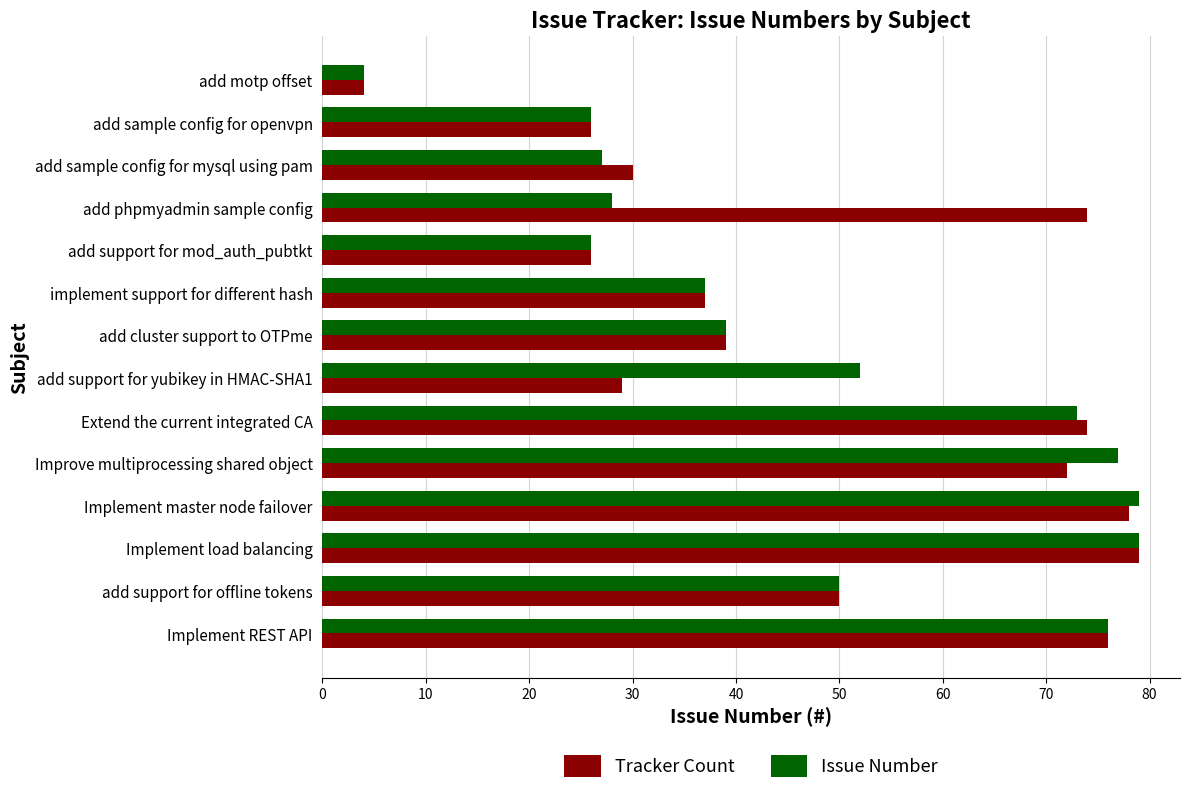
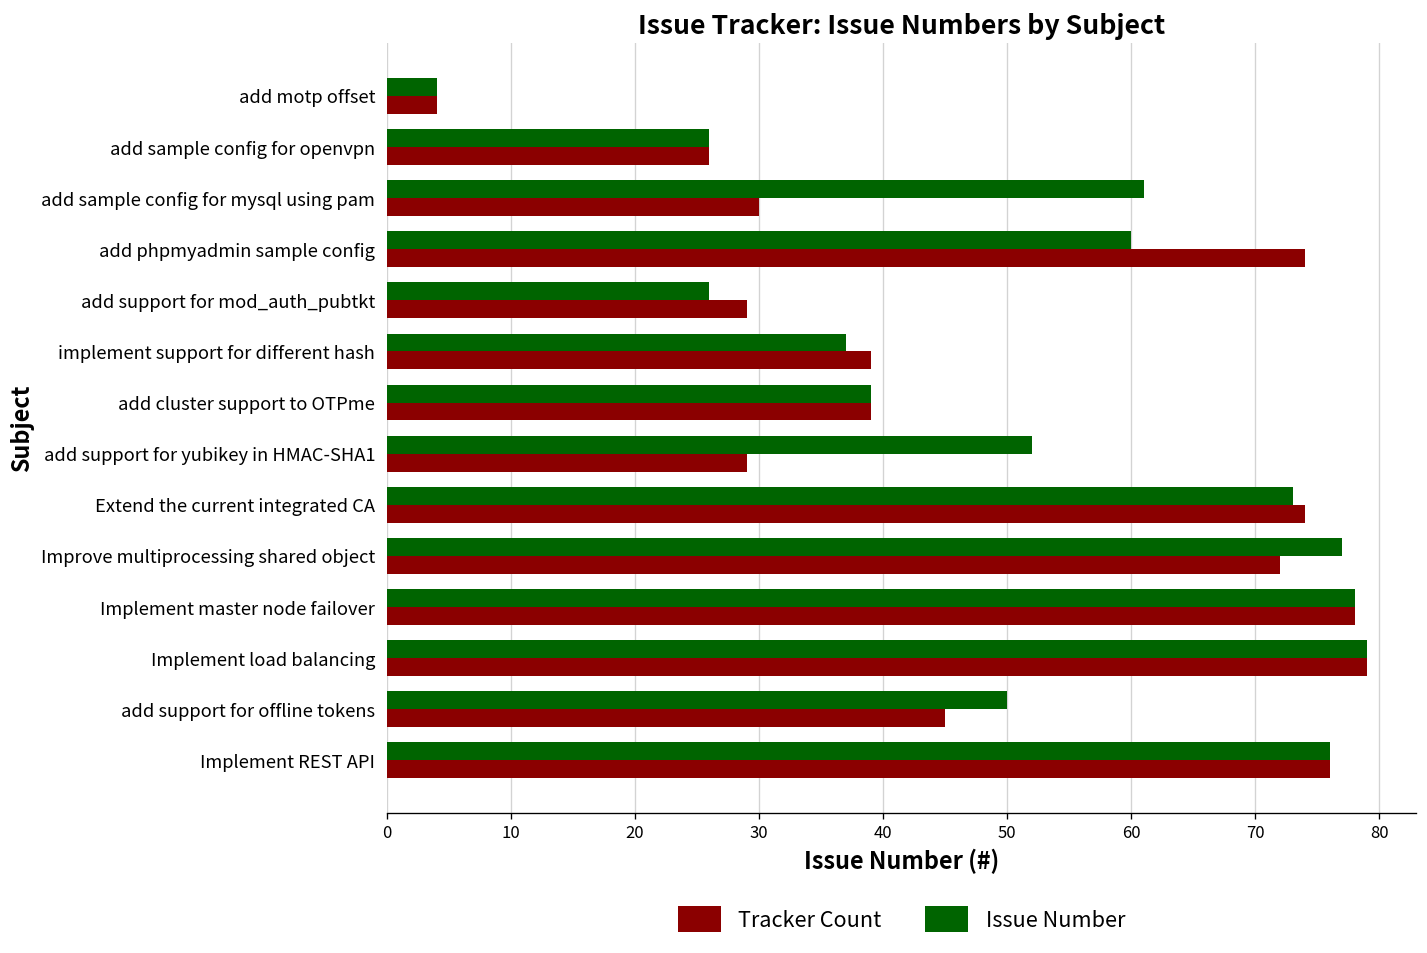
Issue Number, add sample config for mysql using pam: 27 -> 61
Issue Number, add phpmyadmin sample config: 28 -> 60
Tracker Count, add support for mod_auth_pubtkt: 26 -> 29
Tracker Count, implement support for different hash: 37 -> 39
Issue Number, Implement master node failover: 79 -> 78
Tracker Count, add support for offline tokens: 50 -> 45
